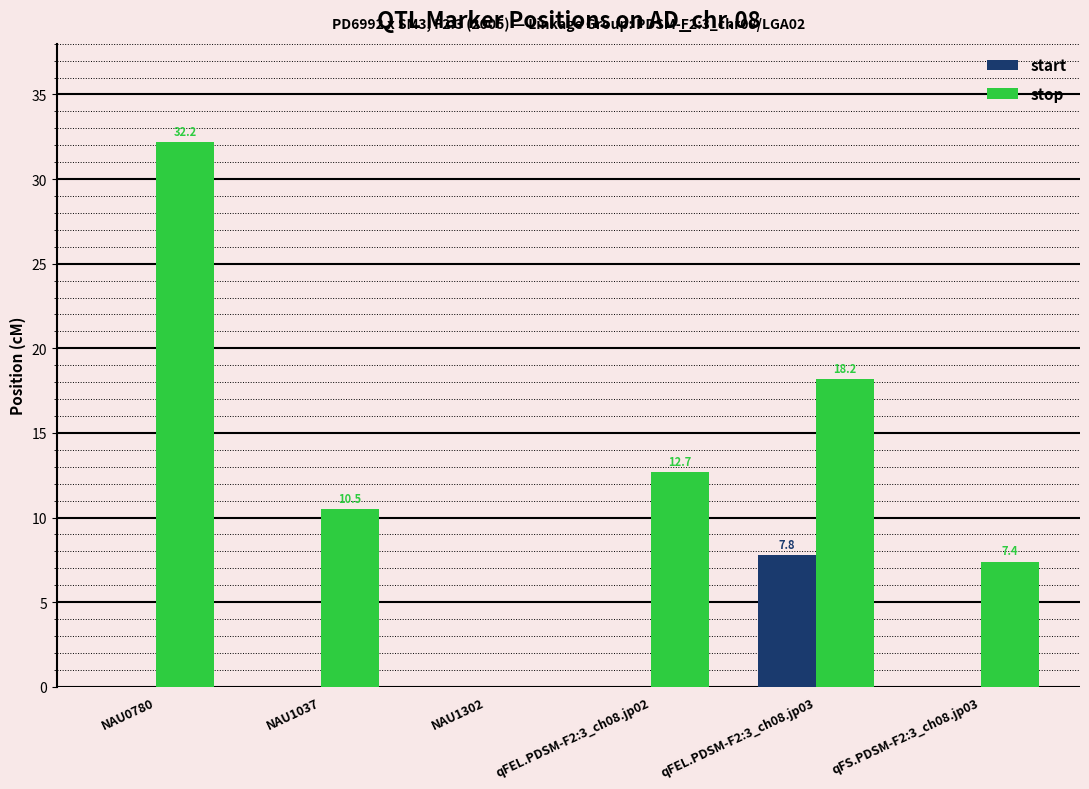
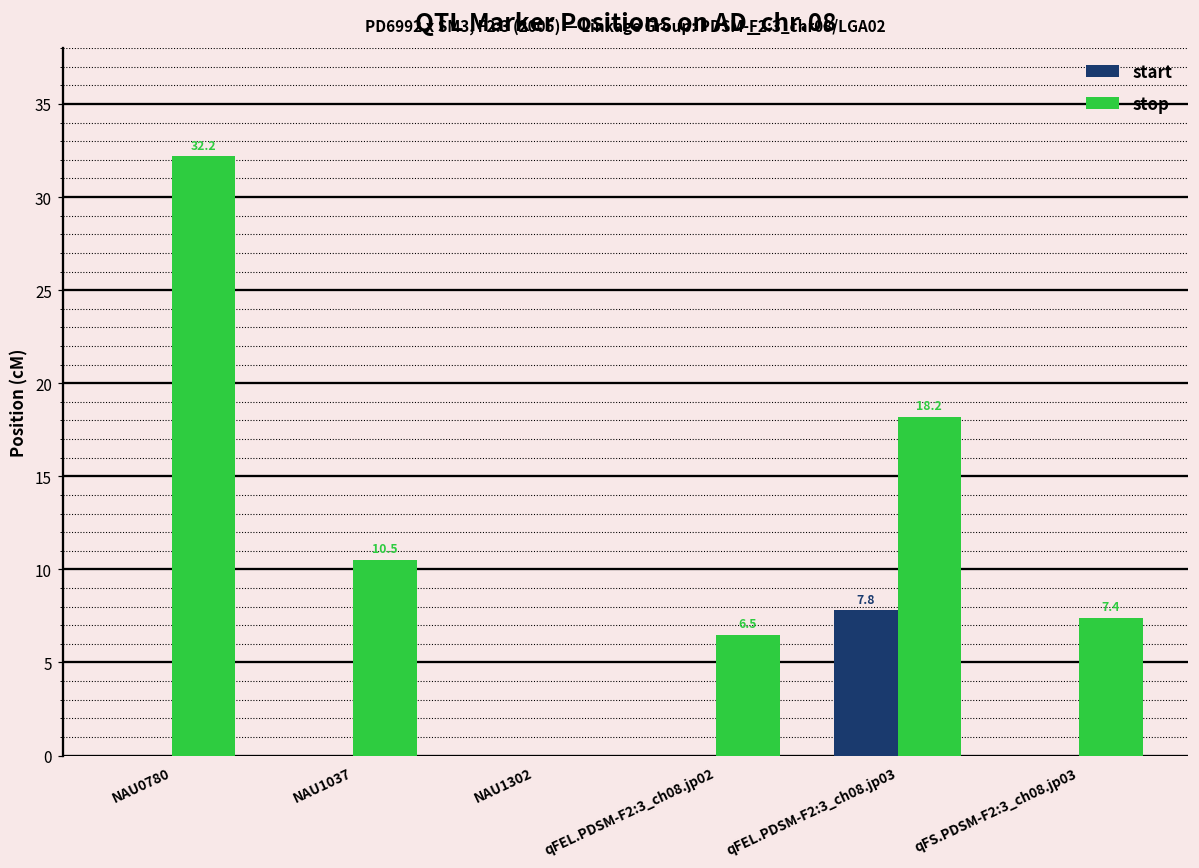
stop, qFEL.PDSM-F2:3_ch08.jp02: 12.7 -> 6.5
